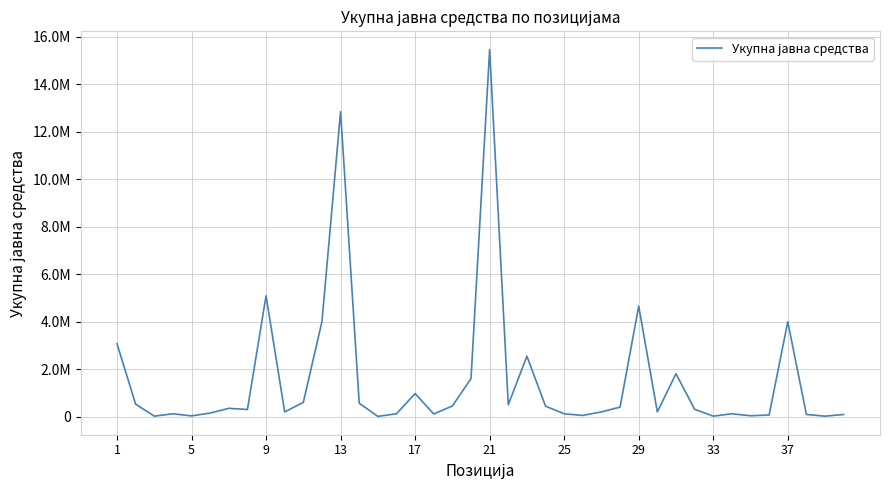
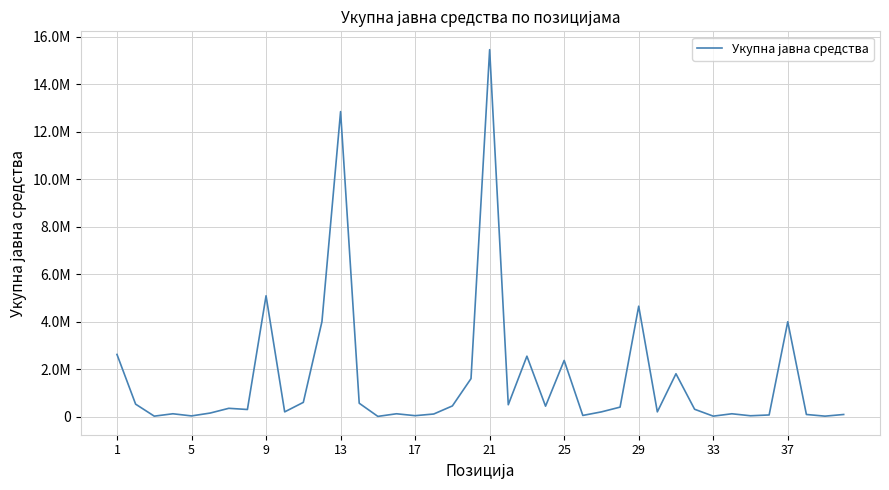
1: 3100000 -> 2600000
17: 1000000 -> 0
25: 100000 -> 2400000
